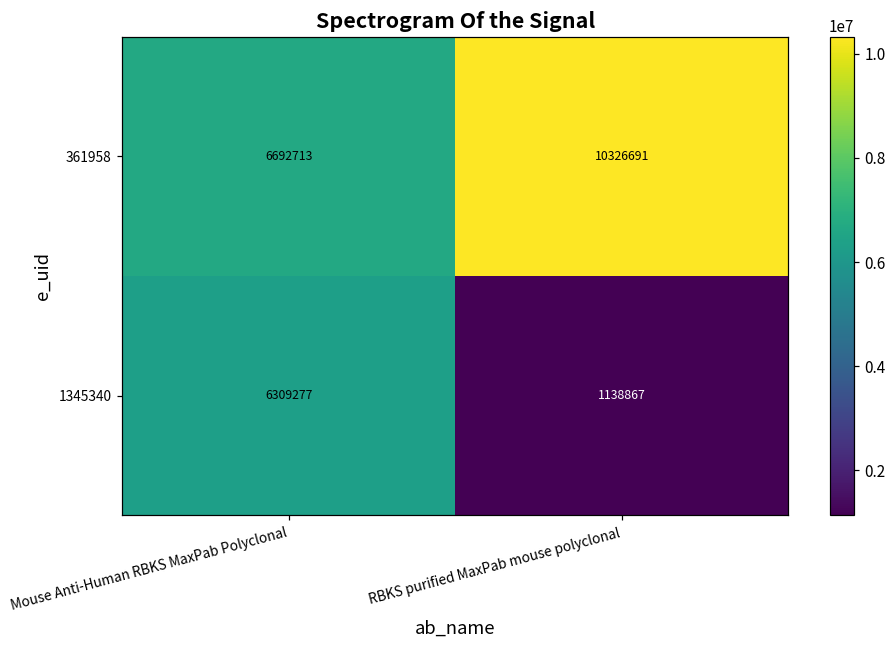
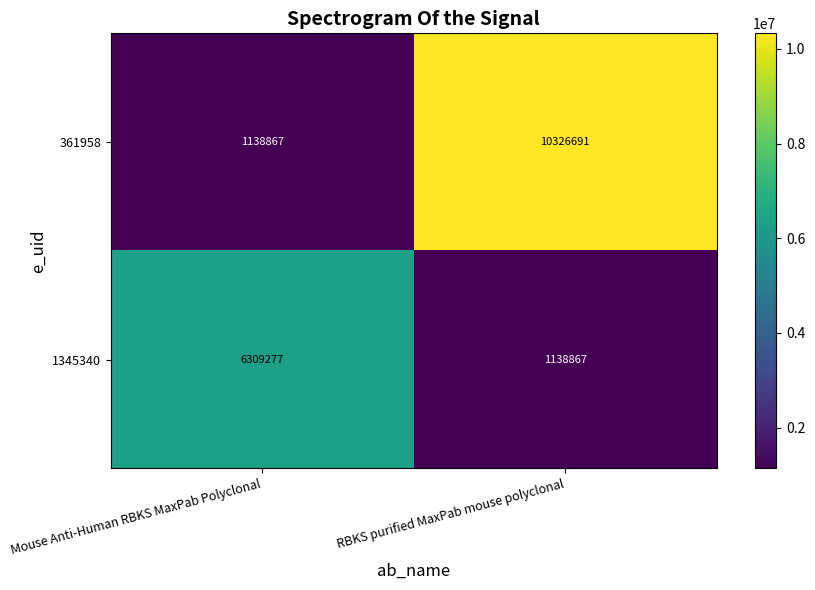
361958, Mouse Anti-Human RBKS MaxPab Polyclonal: 6692713 -> 1138867
